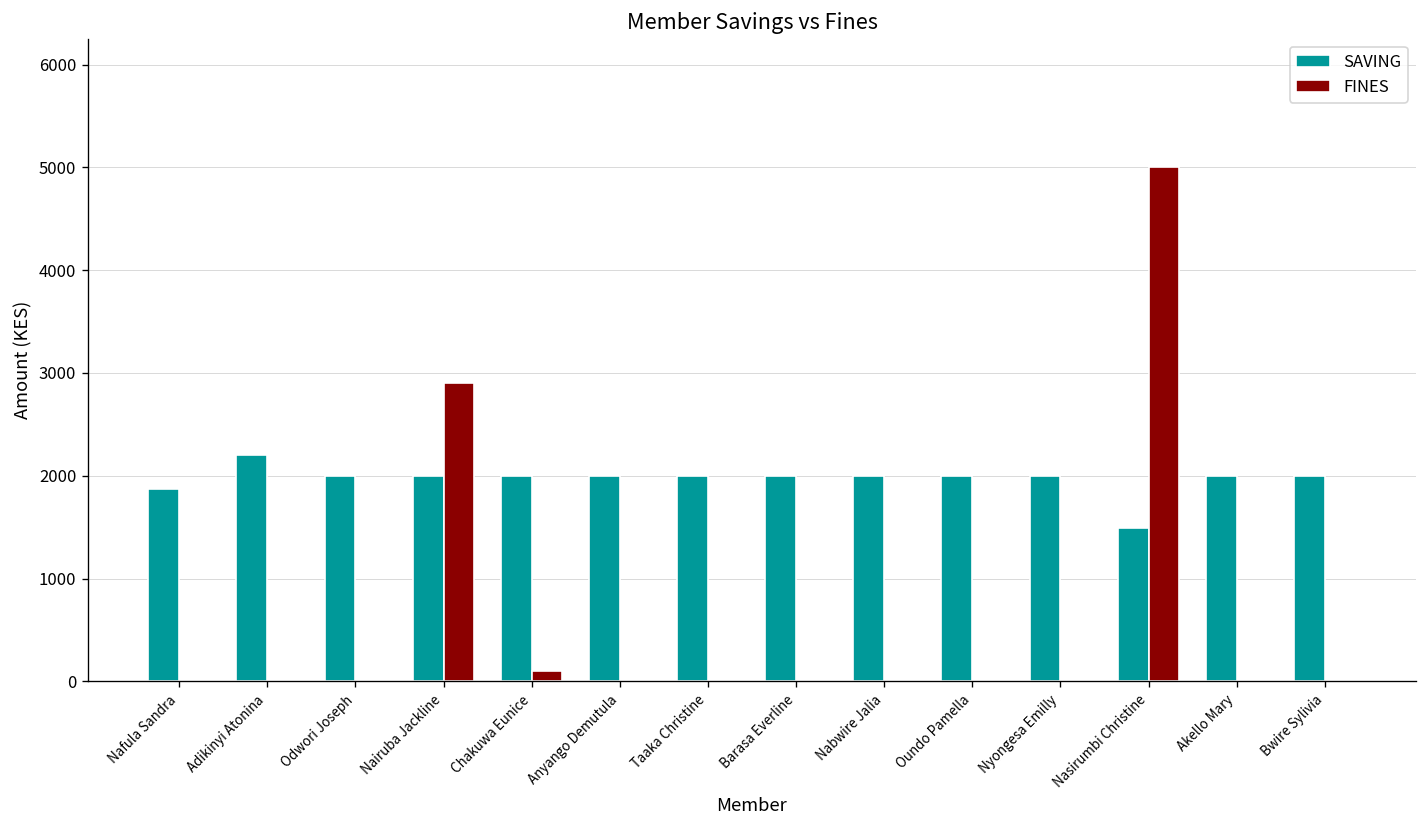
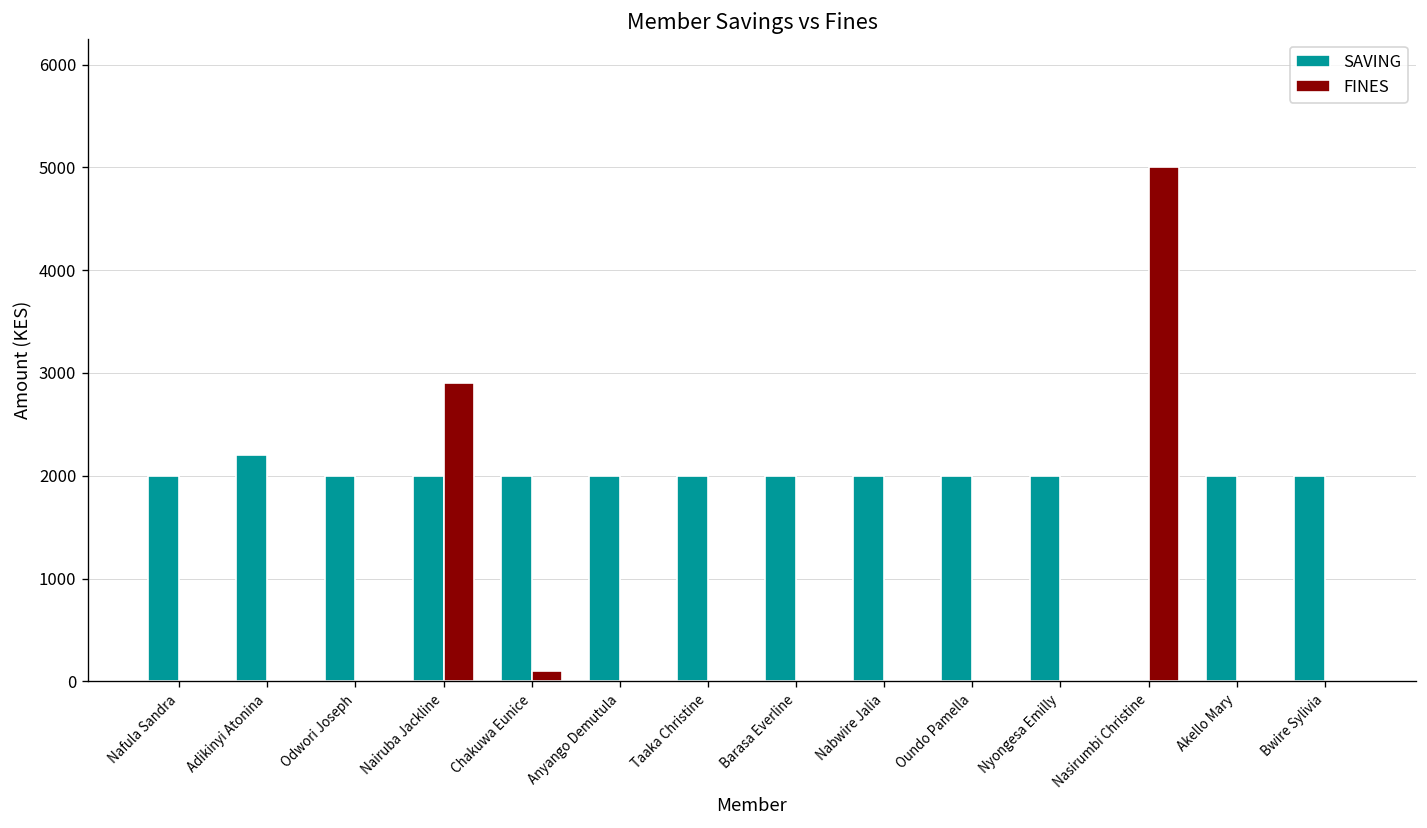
SAVING, Nafula Sandra: 1900 -> 2000
SAVING, Nasirumbi Christine: 1500 -> 0
